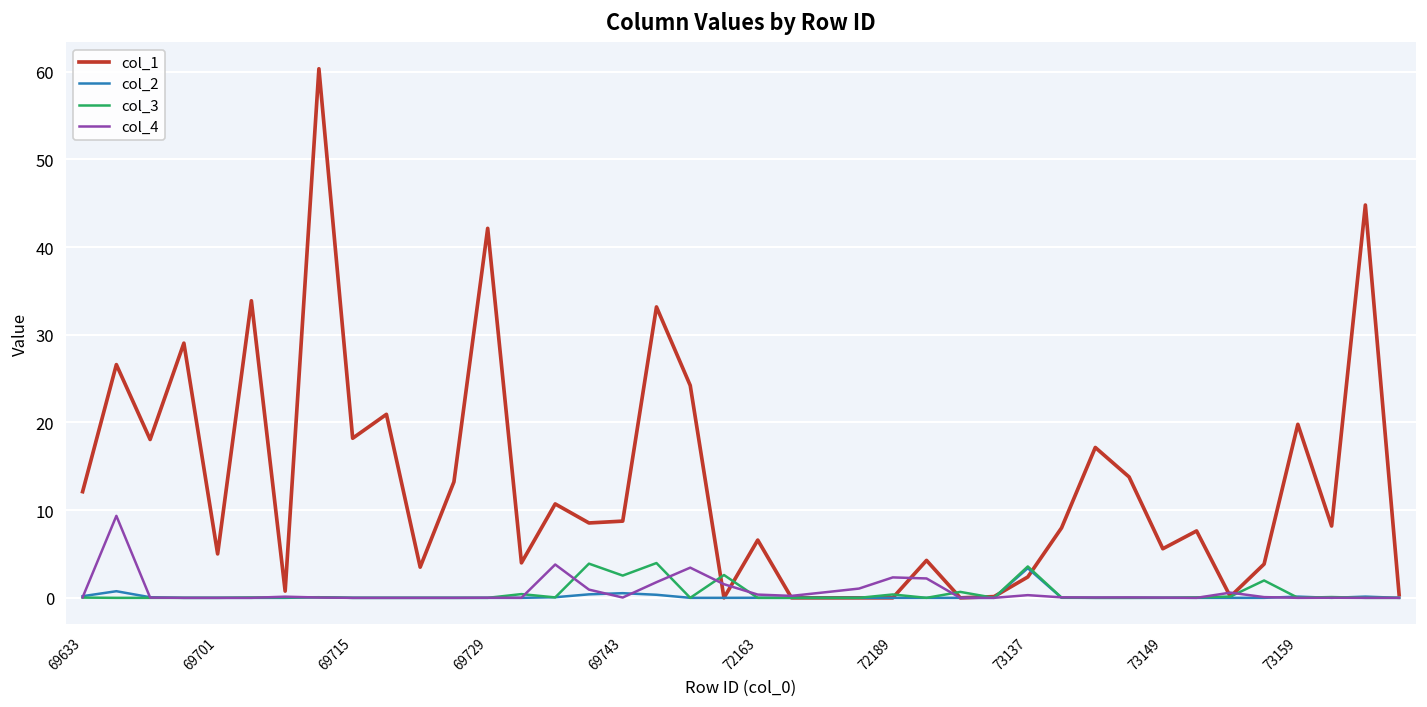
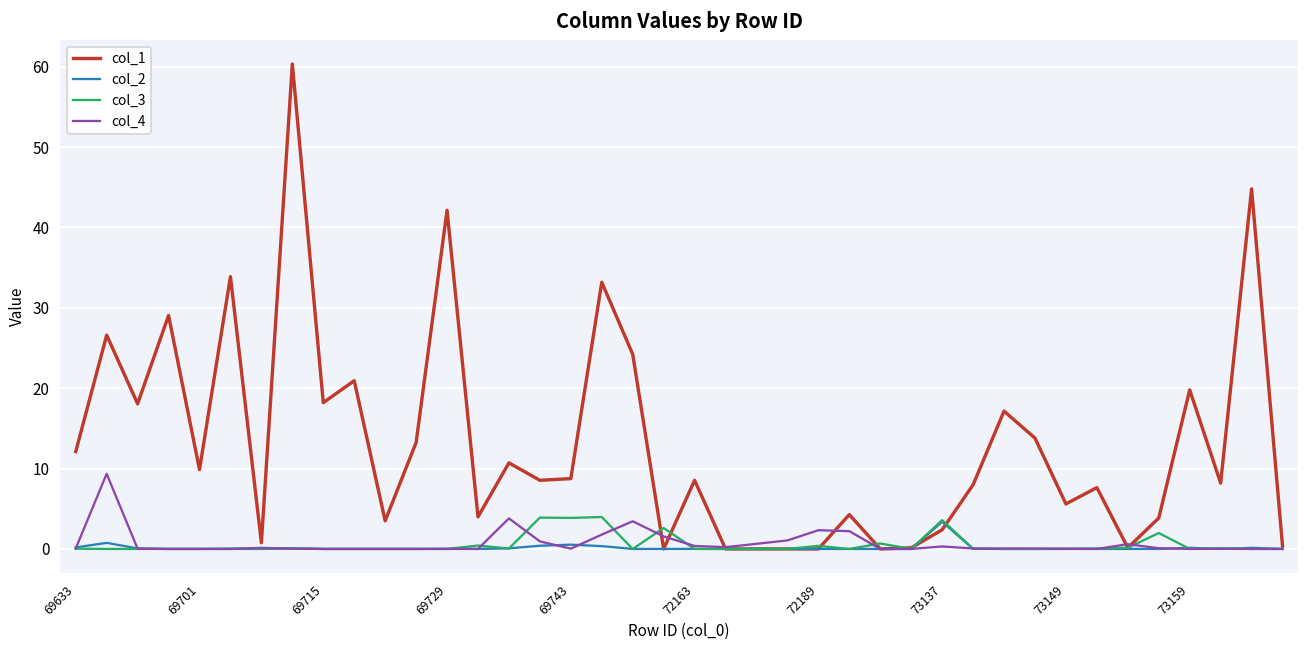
col_1, 69701: 5 -> 10
col_3, 69743: 3 -> 4
col_1, 72163: 7 -> 9
